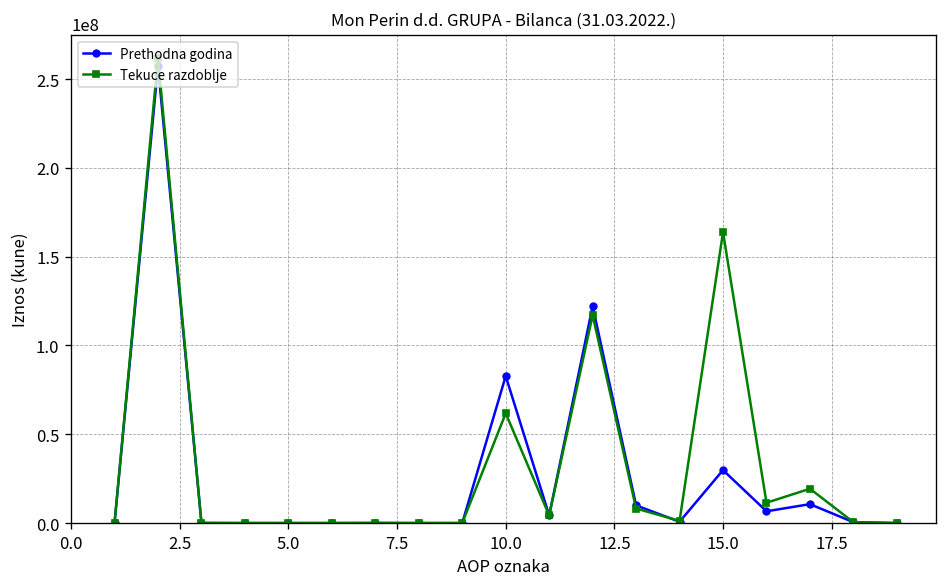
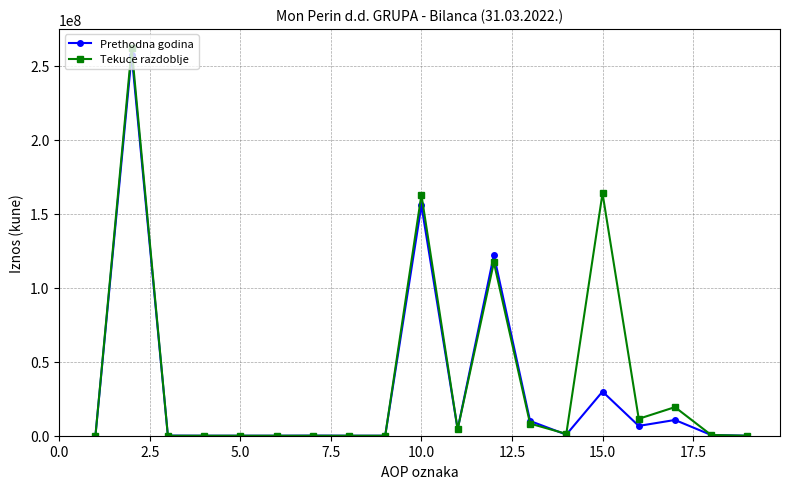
Prethodna godina, 10.0: 83000000 -> 156000000
Tekuce razdoblje, 10.0: 62000000 -> 163000000
